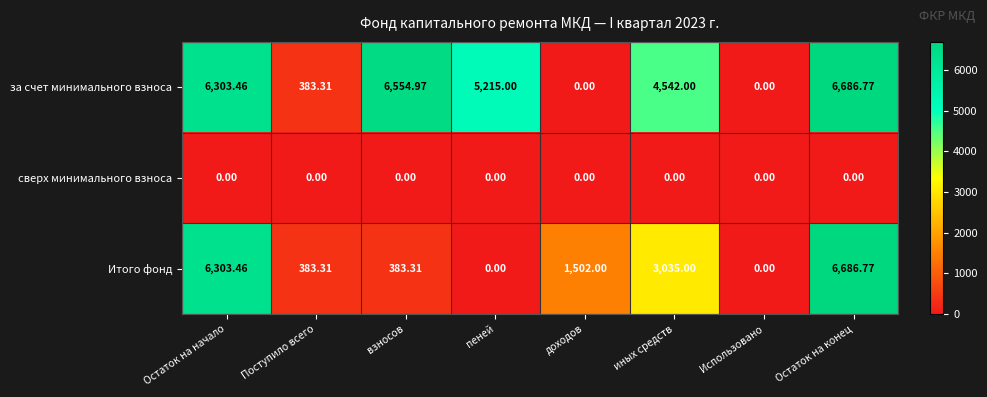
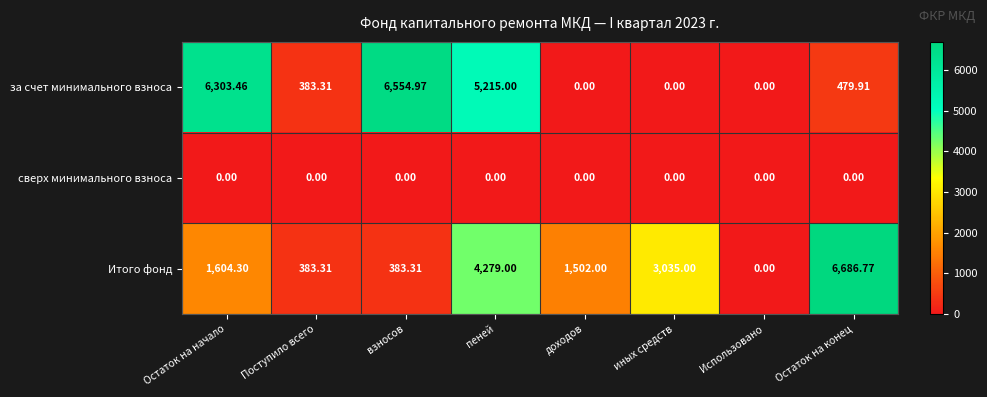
за счет минимального взноса, иных средств: 4,542.00 -> 0.00
за счет минимального взноса, Остаток на конец: 6,686.77 -> 479.91
Итого фонд, Остаток на начало: 6,303.46 -> 1,604.30
Итого фонд, пеней: 0.00 -> 4,279.00
